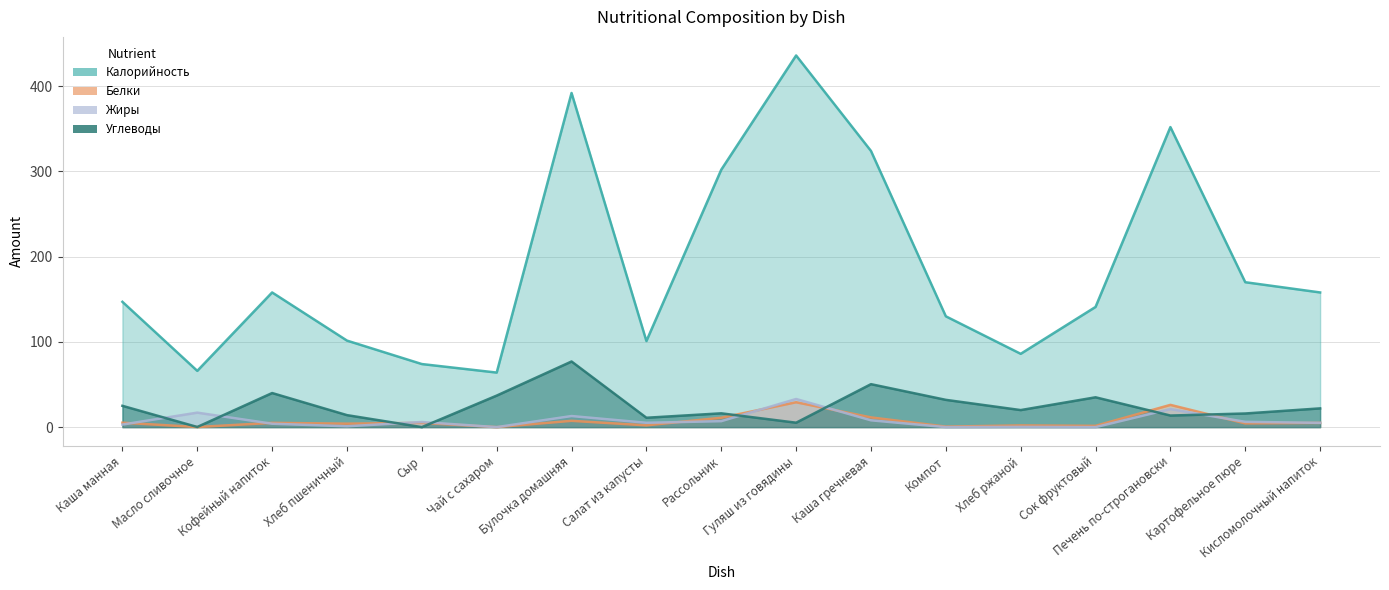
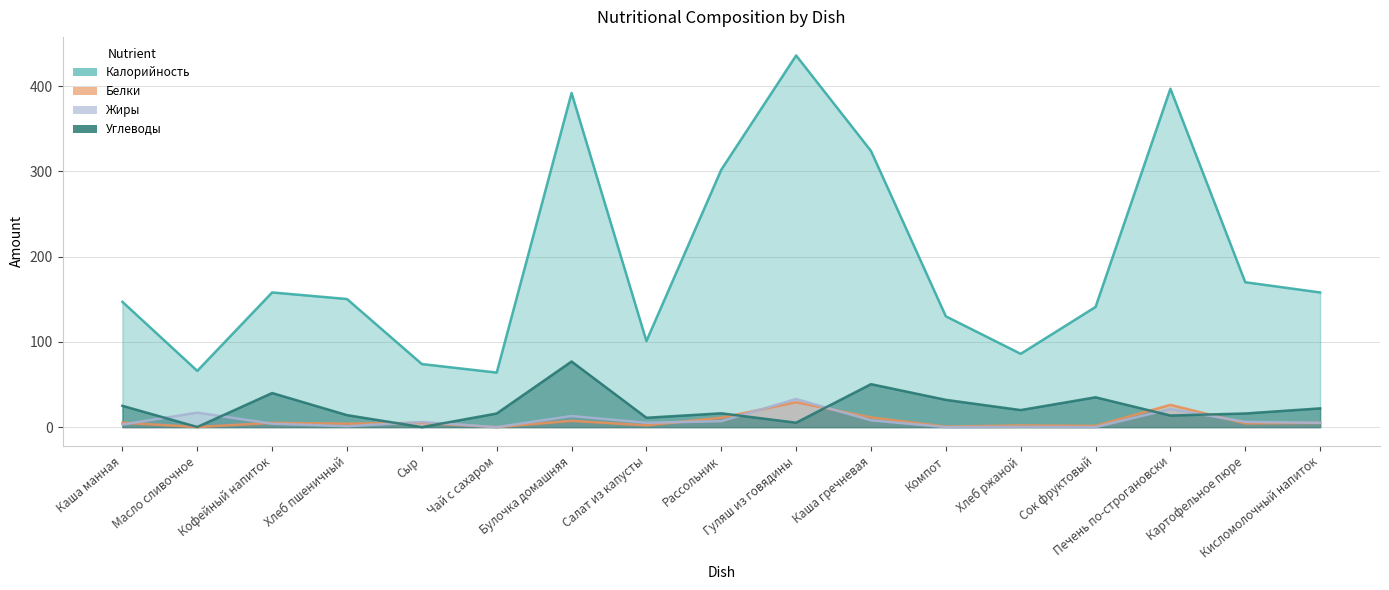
Калорийность, Хлеб пшеничный: 100 -> 150
Углеводы, Чай с сахаром: 40 -> 20
Калорийность, Печень по-строгановски: 350 -> 400
